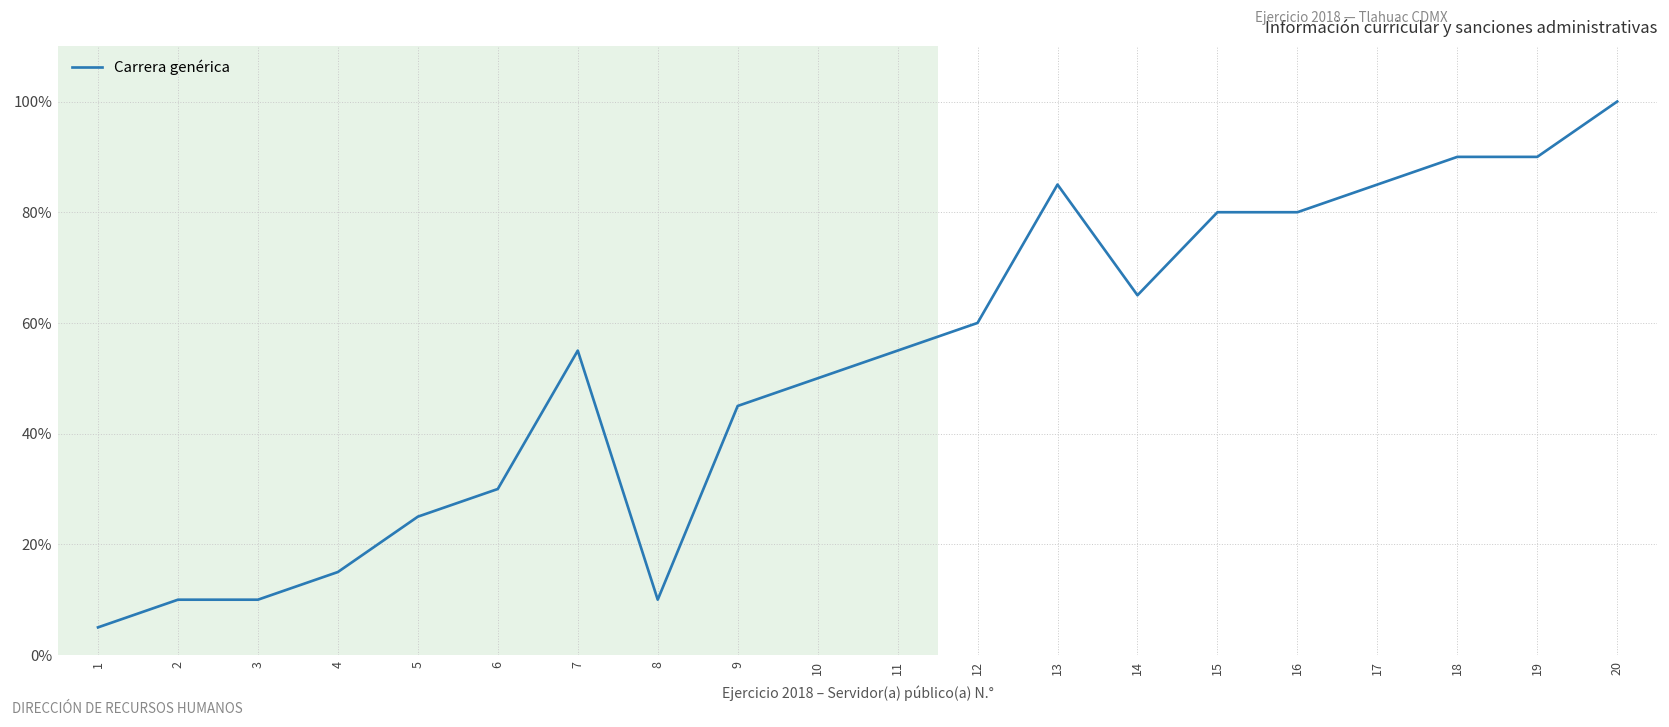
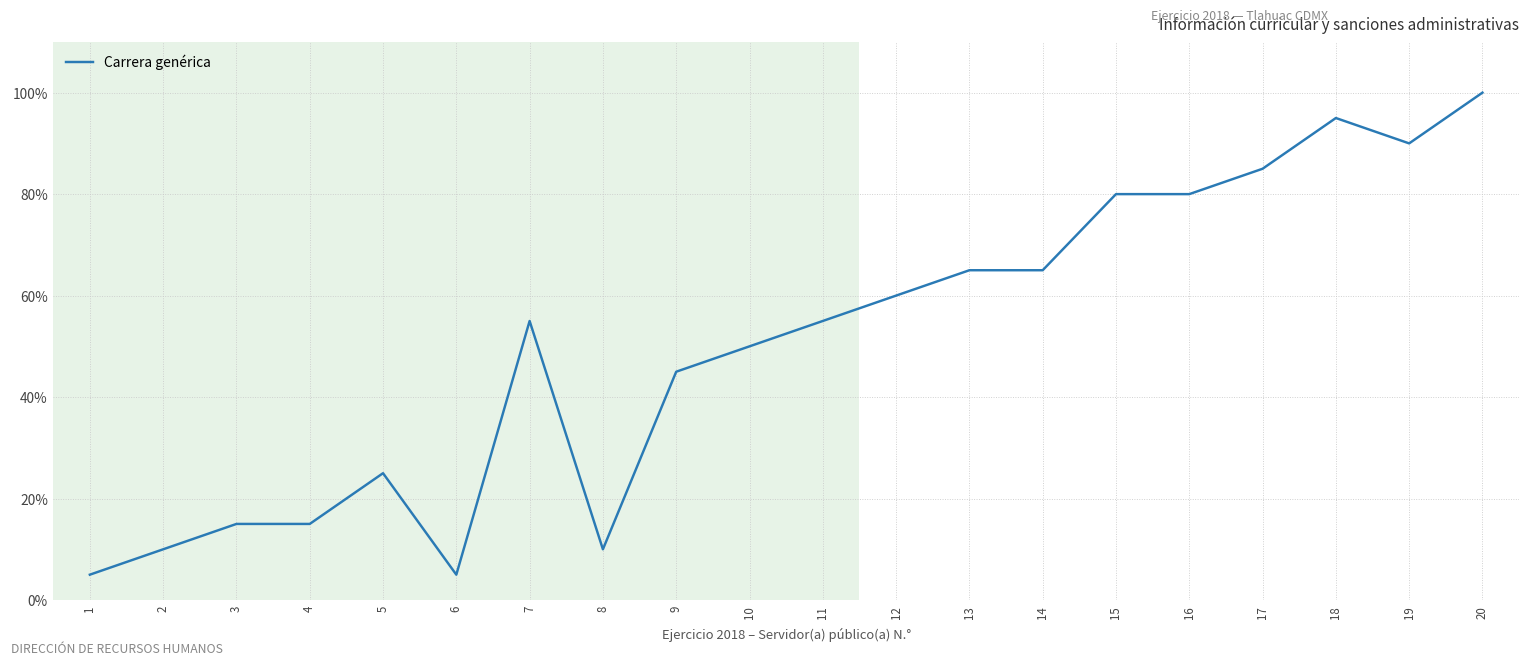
3: 10% -> 15%
6: 30% -> 5%
13: 85% -> 65%
18: 90% -> 95%
